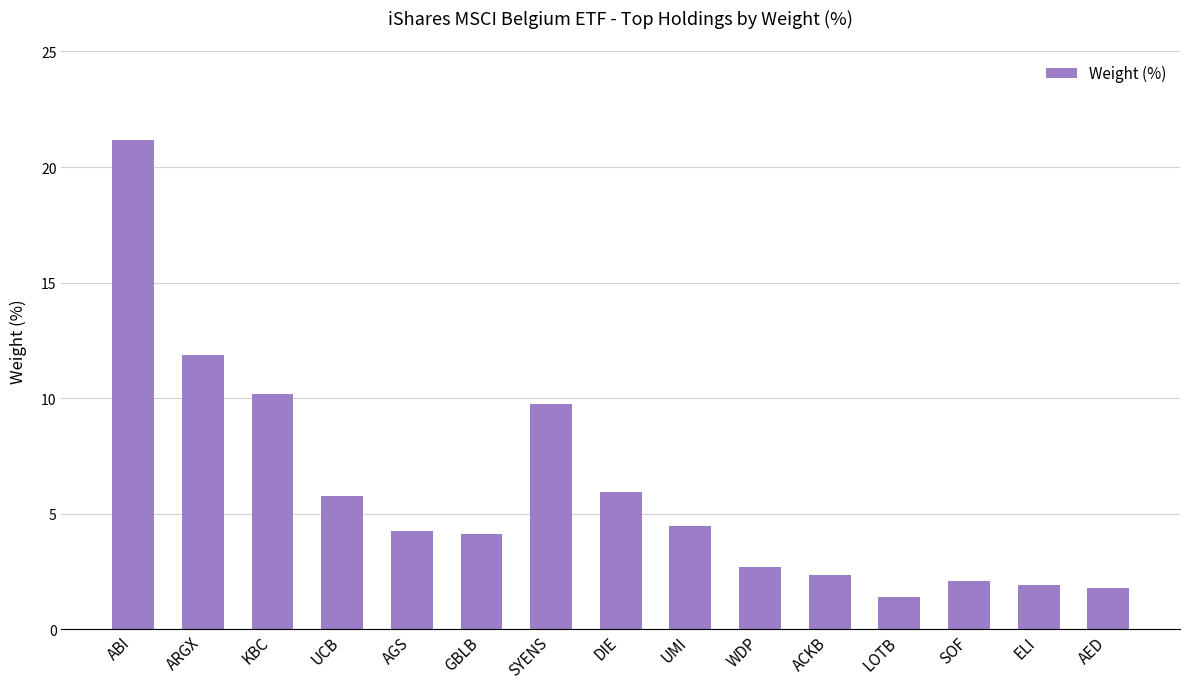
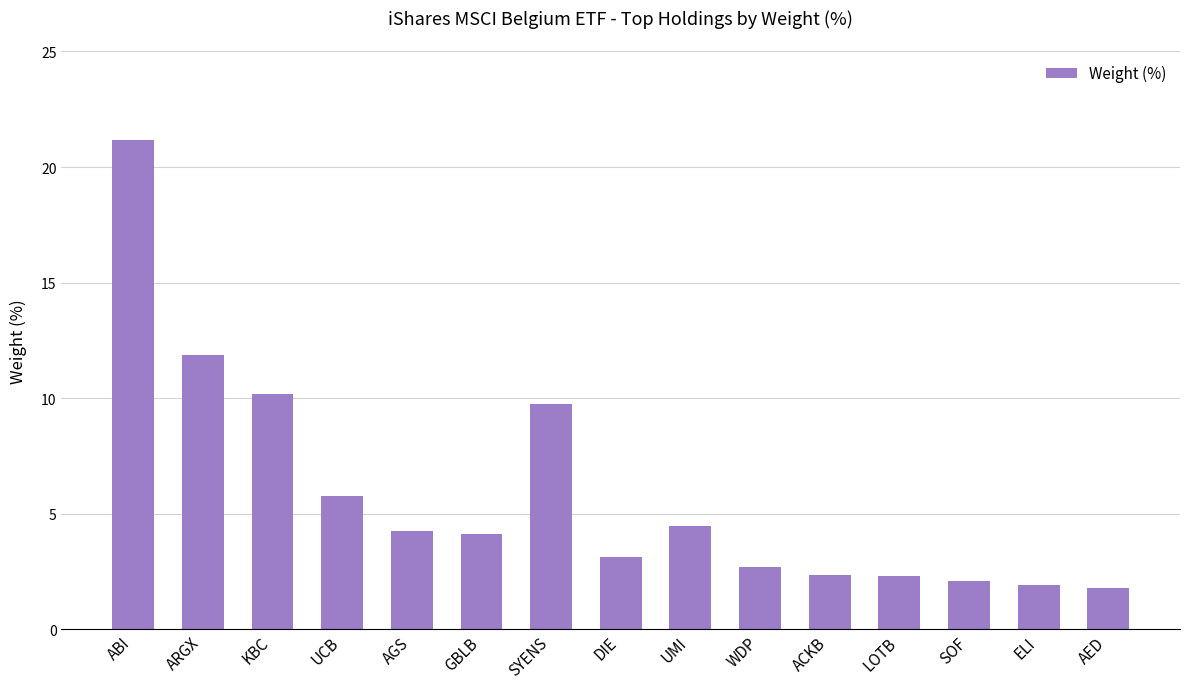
DIE: 5.9 -> 3.1
LOTB: 1.4 -> 2.3
